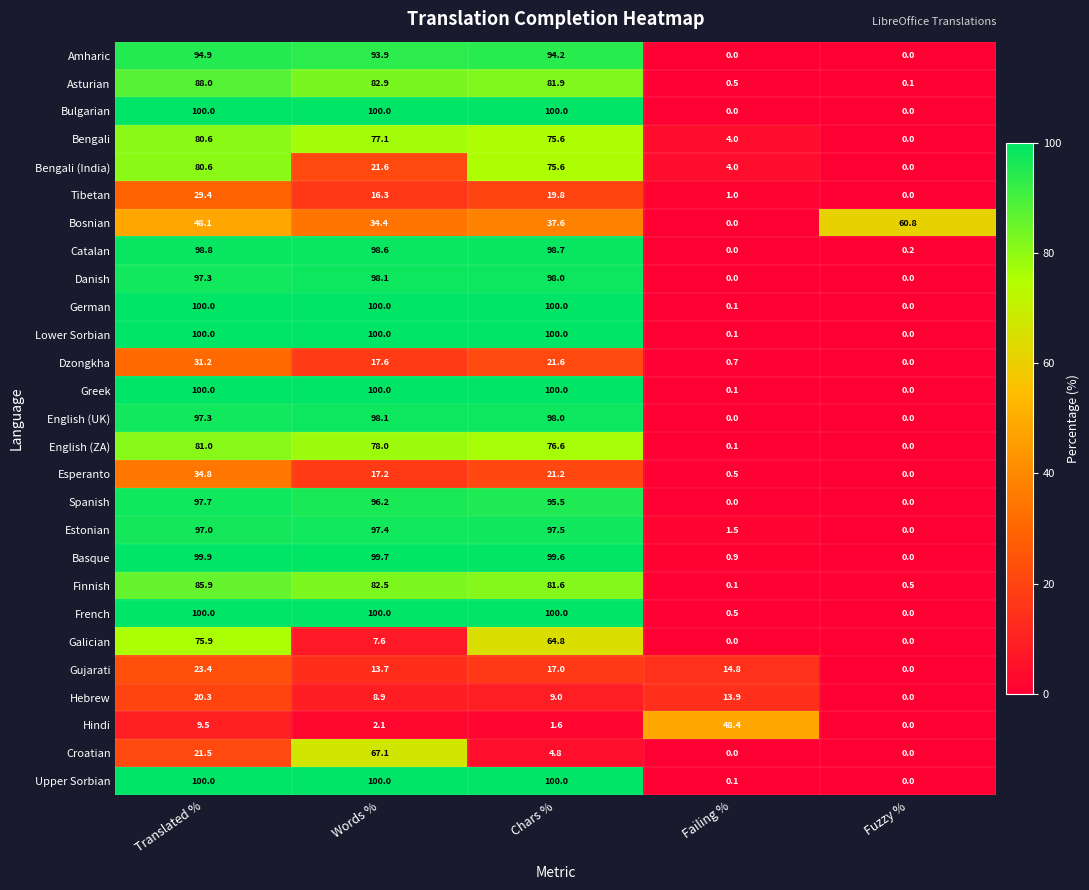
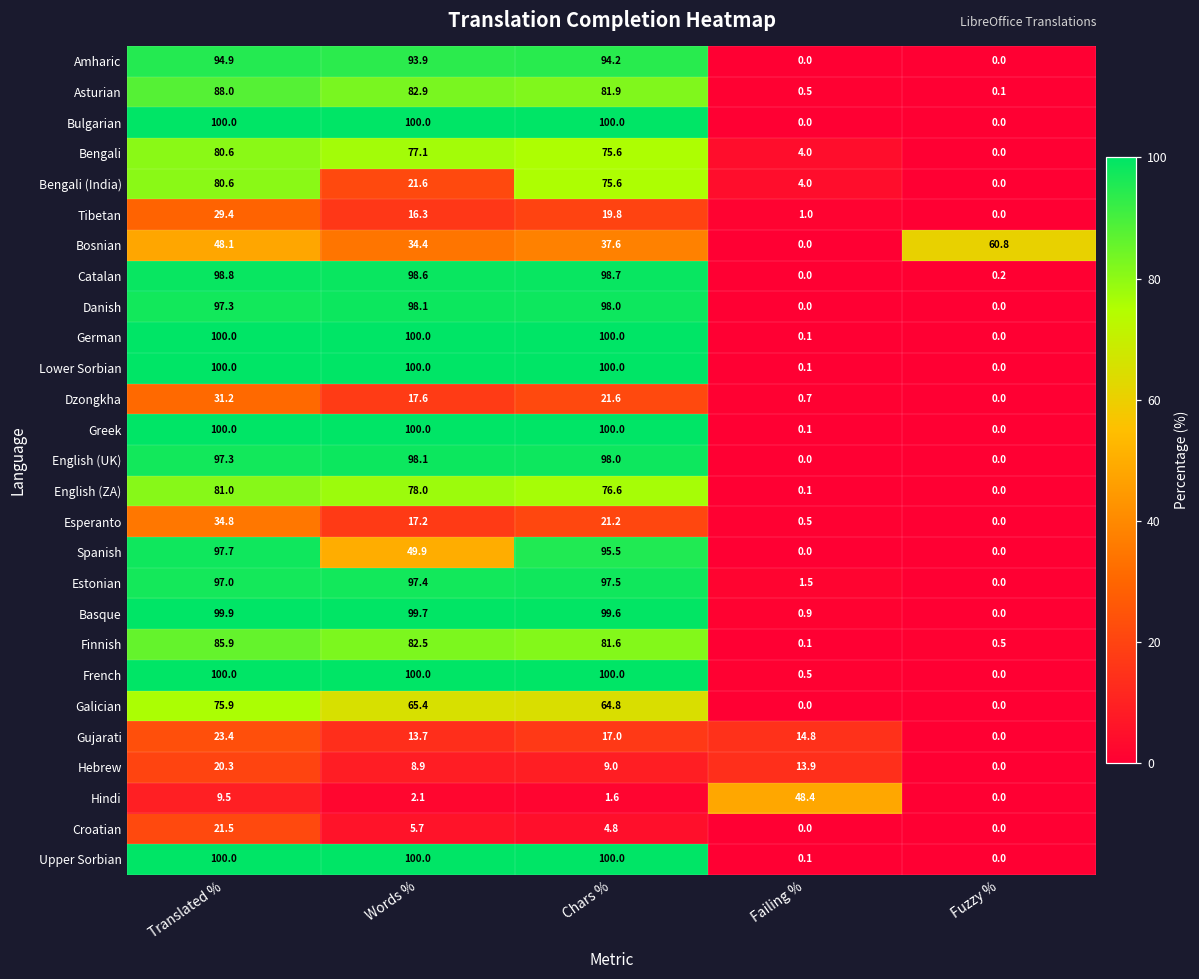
Spanish, Words %: 96.2 -> 49.9
Galician, Words %: 7.6 -> 65.4
Croatian, Words %: 67.1 -> 5.7
